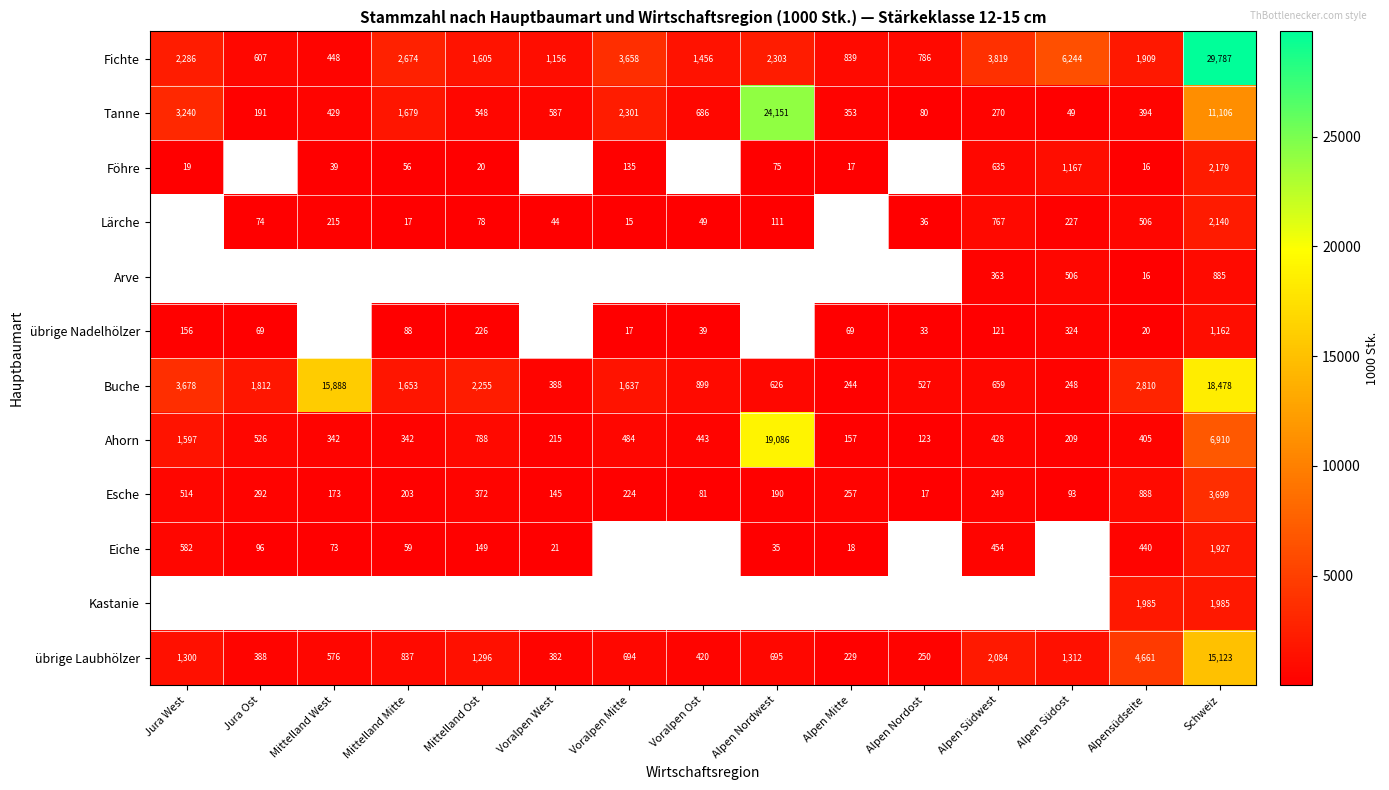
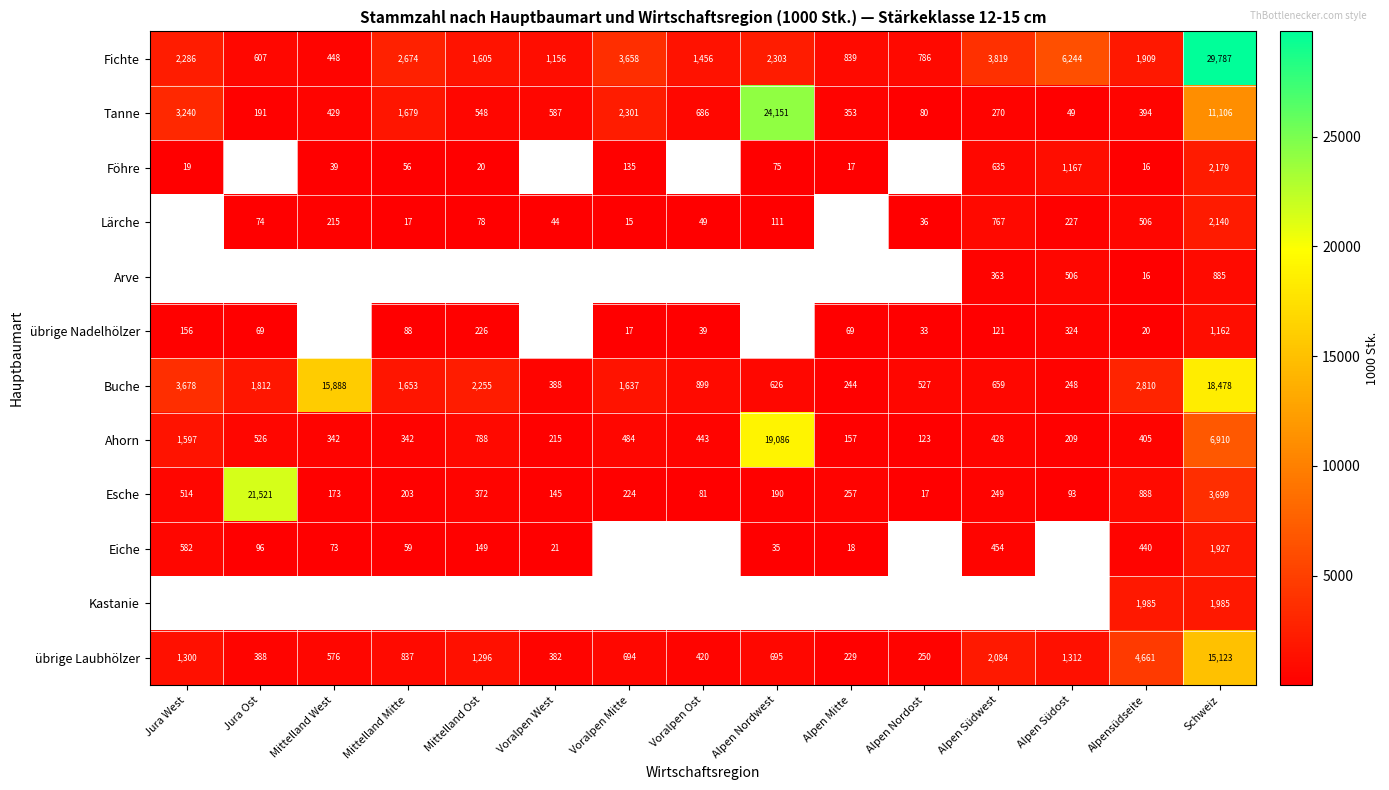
Esche, Jura Ost: 292 -> 21,521
